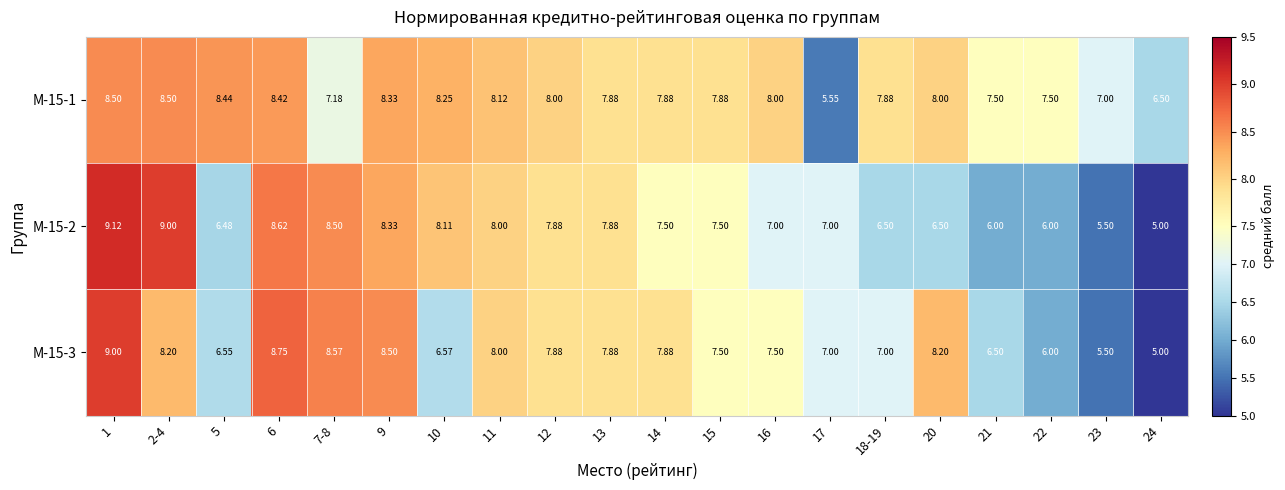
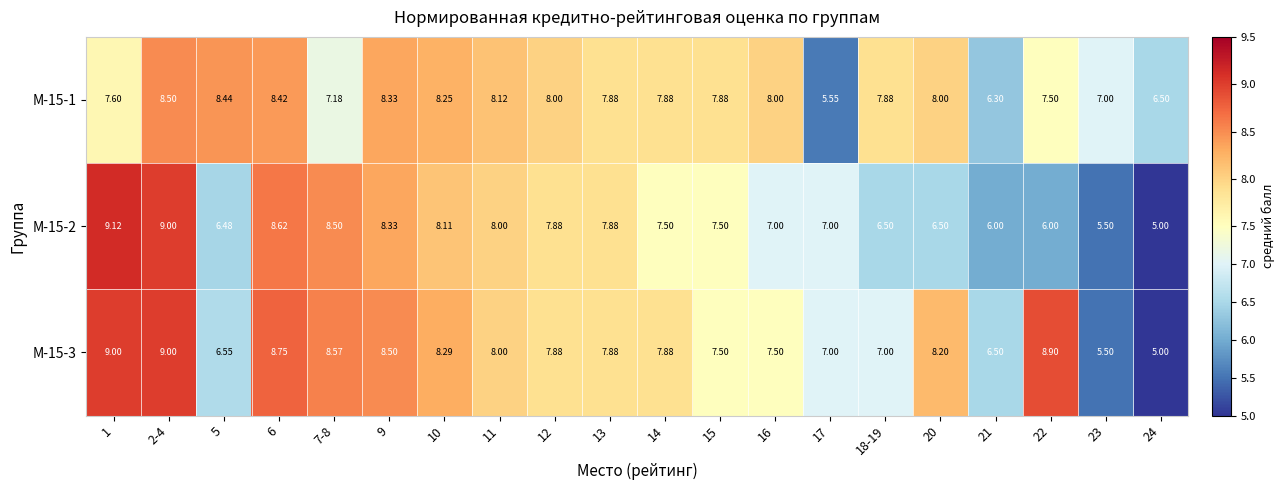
М-15-1, 1: 8.50 -> 7.60
М-15-1, 21: 7.50 -> 6.30
М-15-3, 2-4: 8.20 -> 9.00
М-15-3, 10: 6.57 -> 8.29
М-15-3, 22: 6.00 -> 8.90
